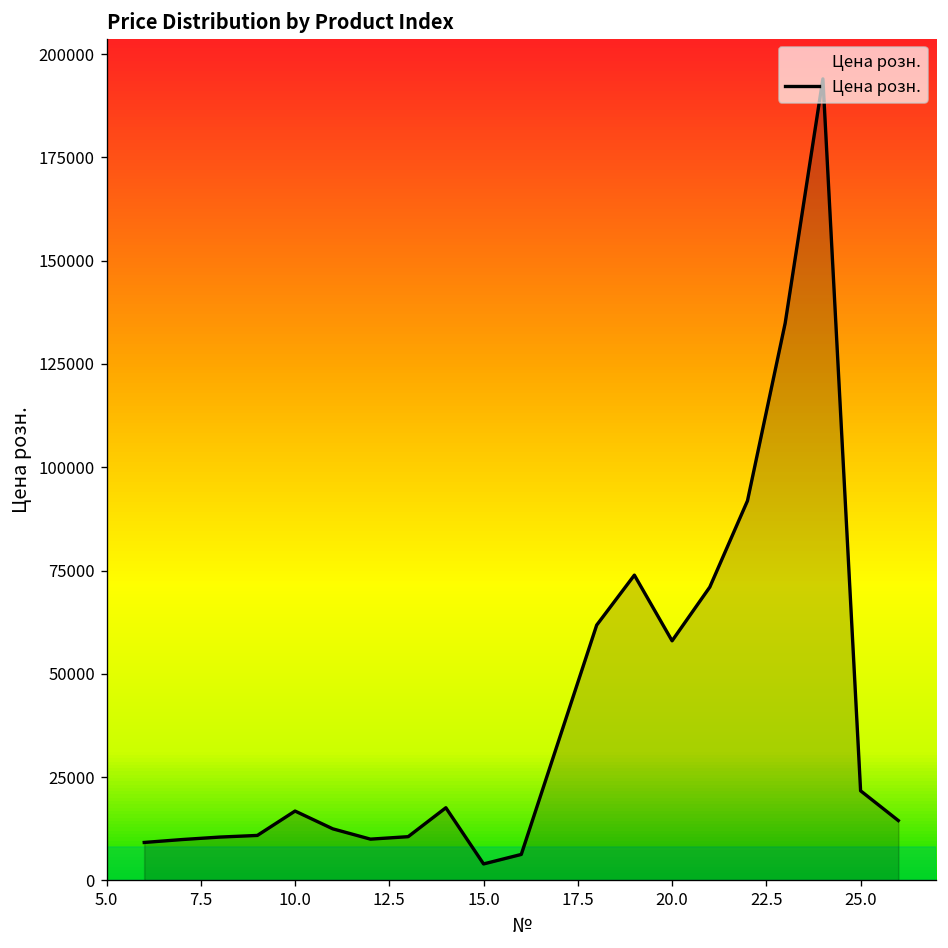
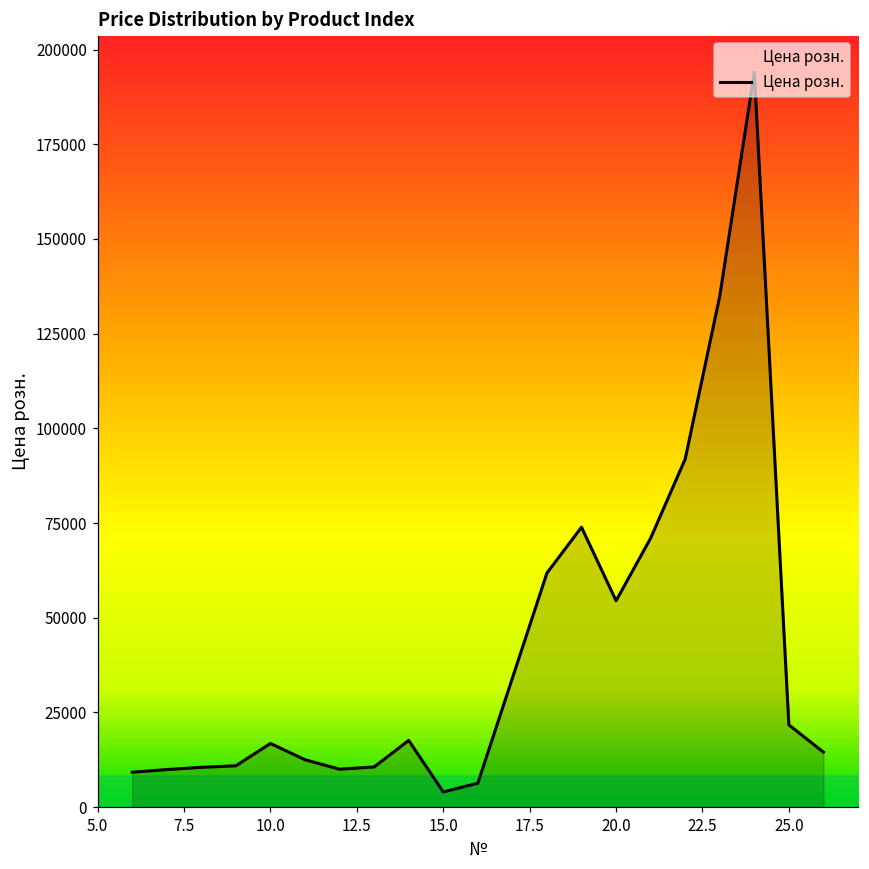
20.0: 58000 -> 54000
